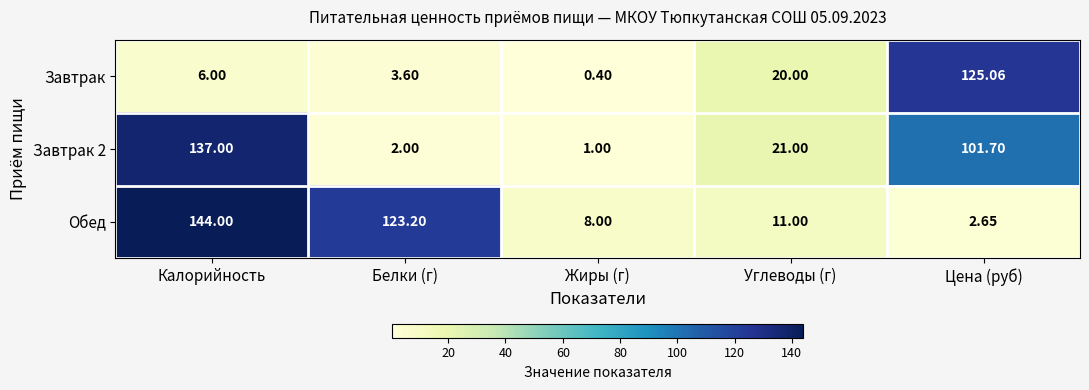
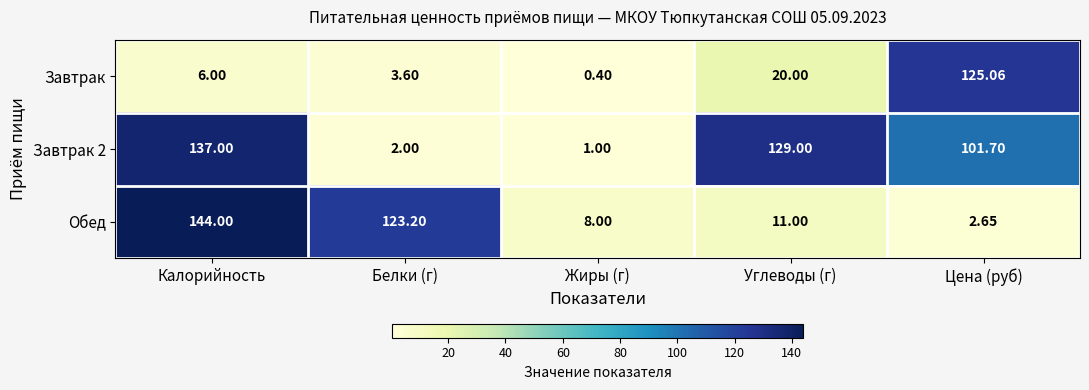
Завтрак 2, Углеводы (г): 21.00 -> 129.00
